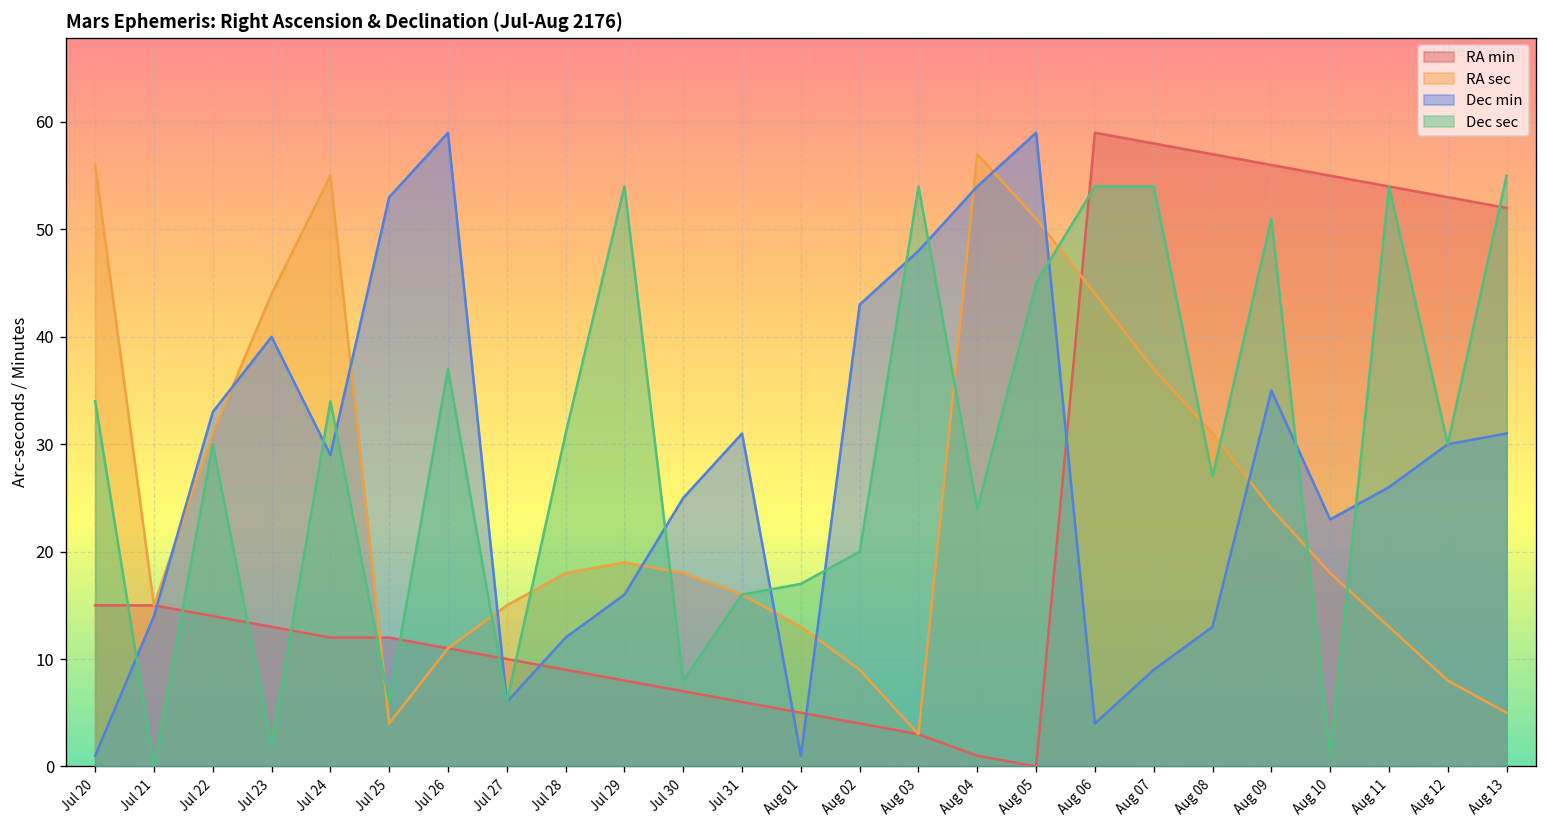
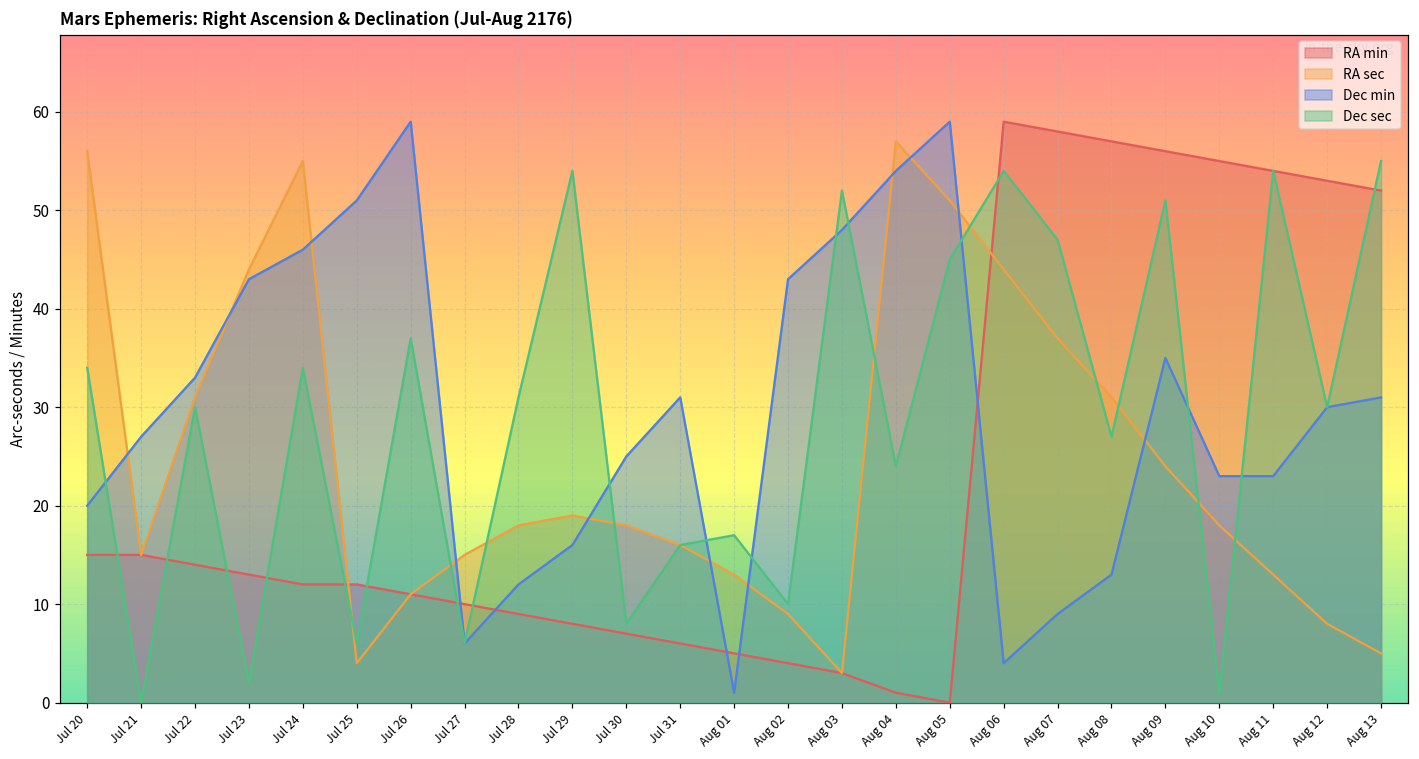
Dec min, Jul 20: 1 -> 20
Dec min, Jul 21: 14 -> 27
Dec min, Jul 23: 40 -> 43
Dec min, Jul 24: 29 -> 46
Dec min, Jul 25: 53 -> 51
Dec sec, Aug 02: 20 -> 10
Dec sec, Aug 03: 54 -> 52
Dec sec, Aug 07: 54 -> 47
Dec min, Aug 11: 26 -> 23
